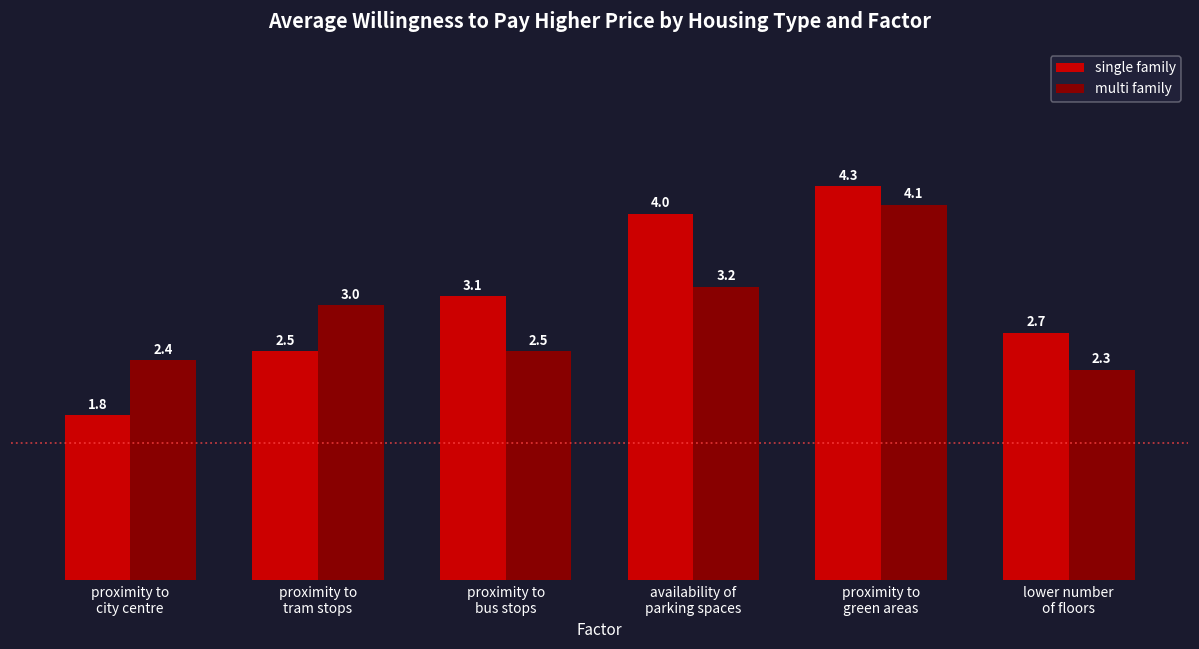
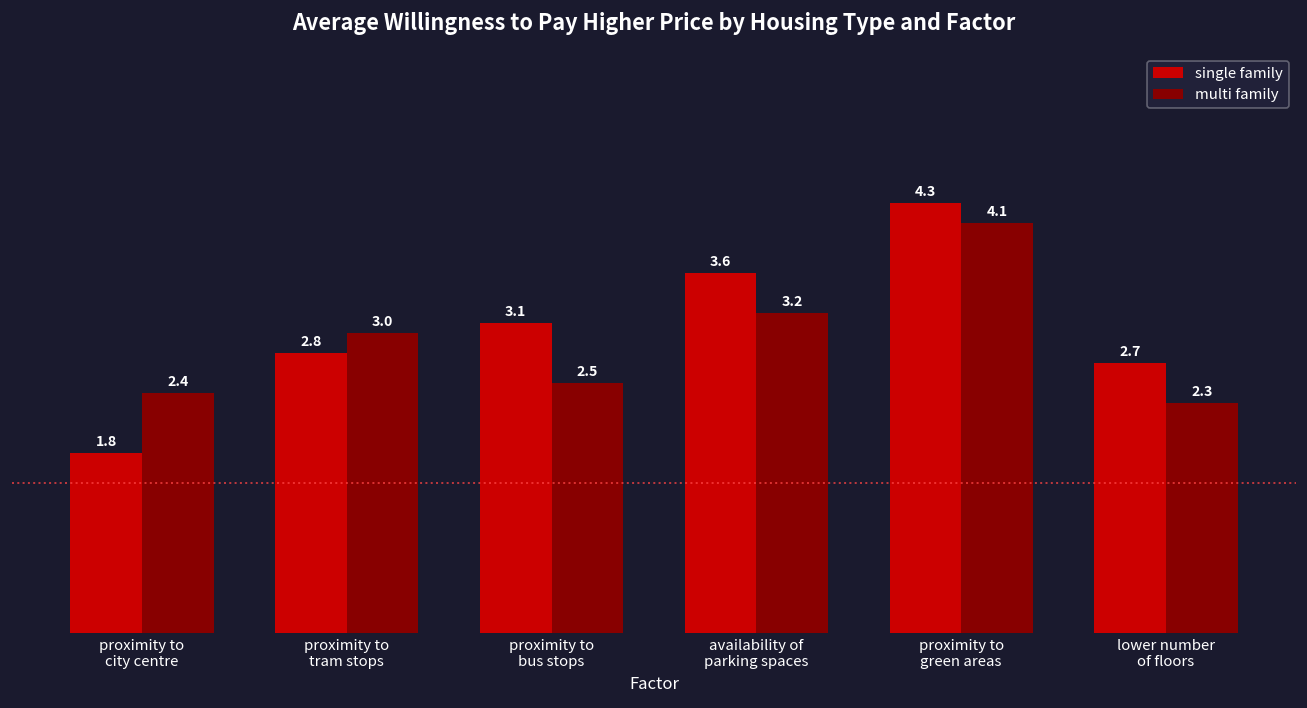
single family, proximity to tram stops: 2.5 -> 2.8
single family, availability of parking spaces: 4.0 -> 3.6
